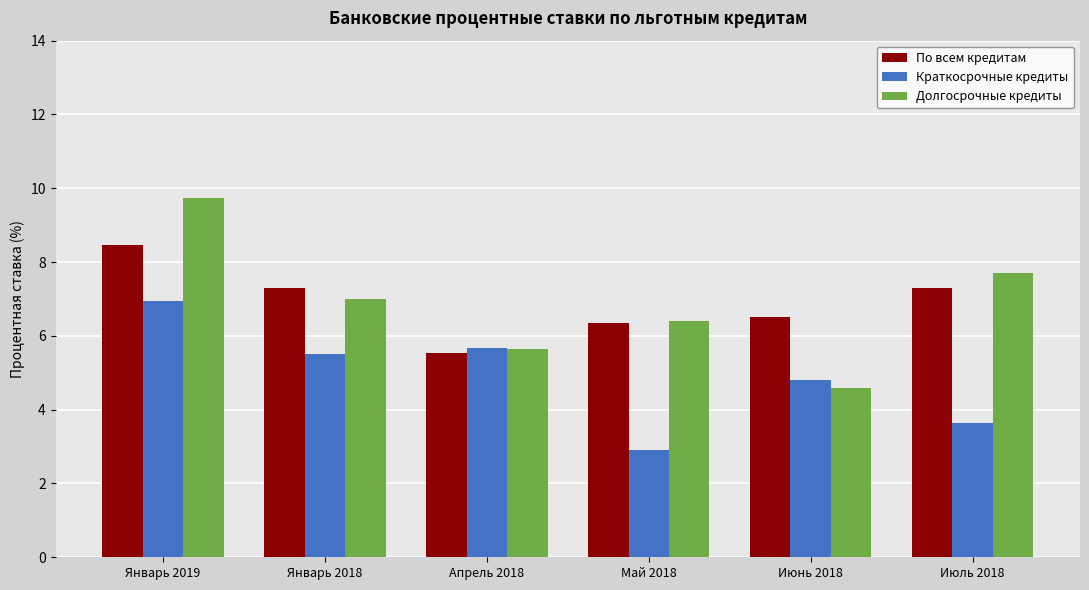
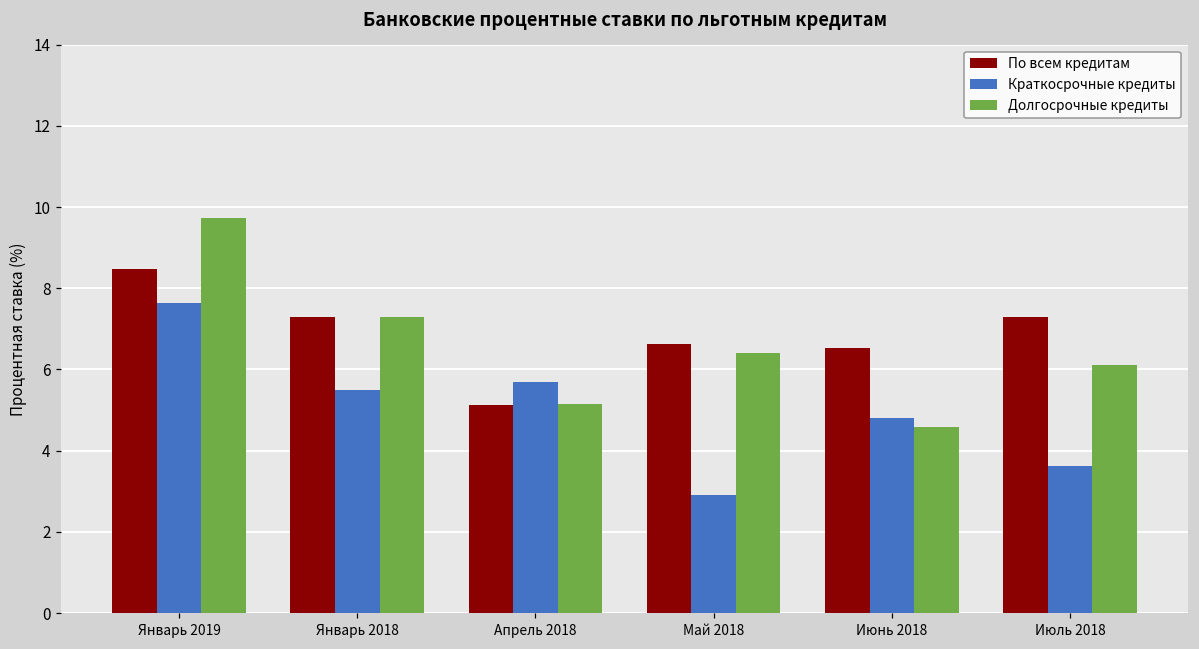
Краткосрочные кредиты, Январь 2019: 6.9 -> 7.6
Долгосрочные кредиты, Январь 2018: 7.0 -> 7.3
По всем кредитам, Апрель 2018: 5.5 -> 5.1
Долгосрочные кредиты, Апрель 2018: 5.6 -> 5.2
По всем кредитам, Май 2018: 6.4 -> 6.6
Долгосрочные кредиты, Июль 2018: 7.7 -> 6.1
